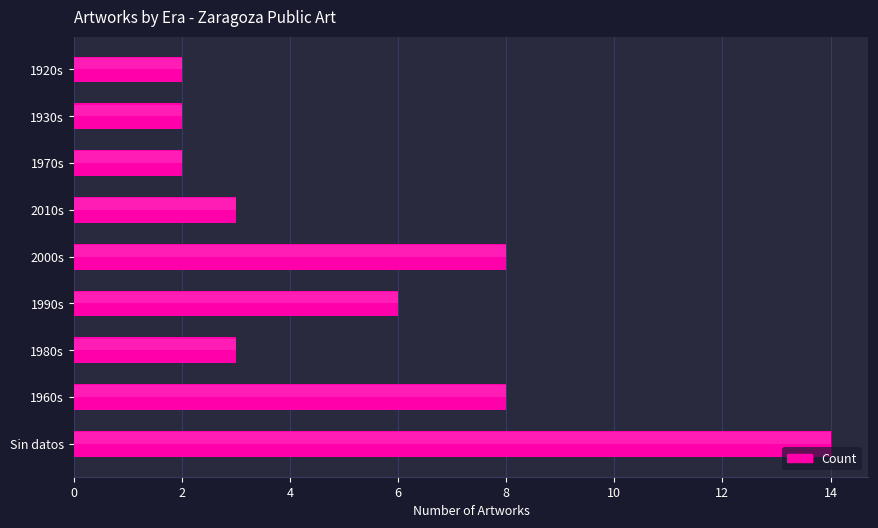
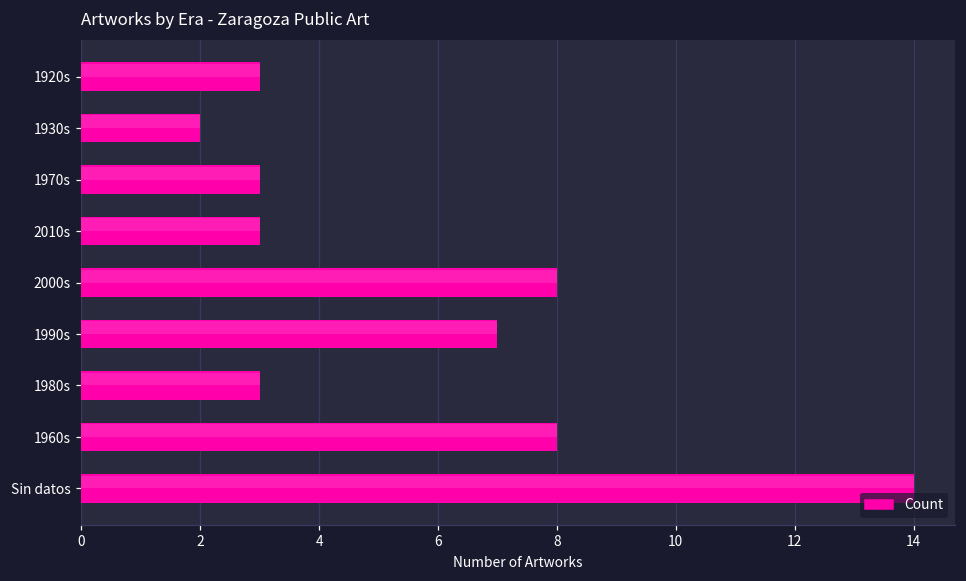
1920s: 2 -> 3
1970s: 2 -> 3
1990s: 6 -> 7
